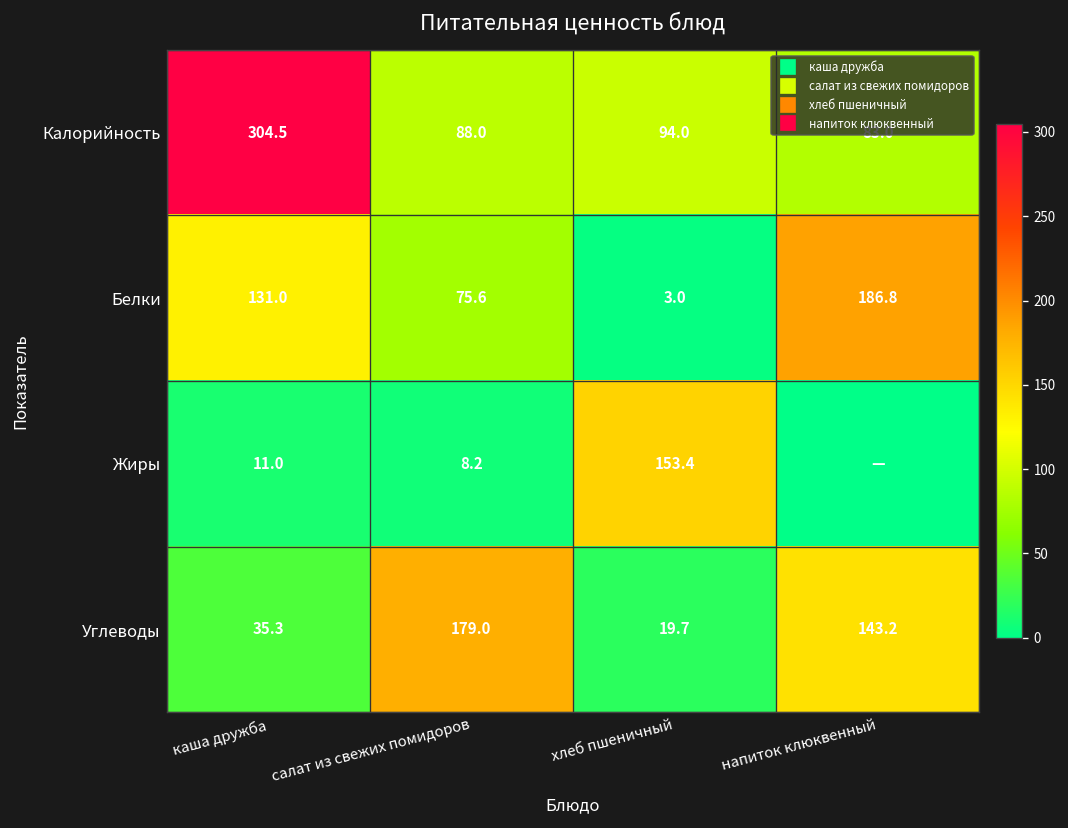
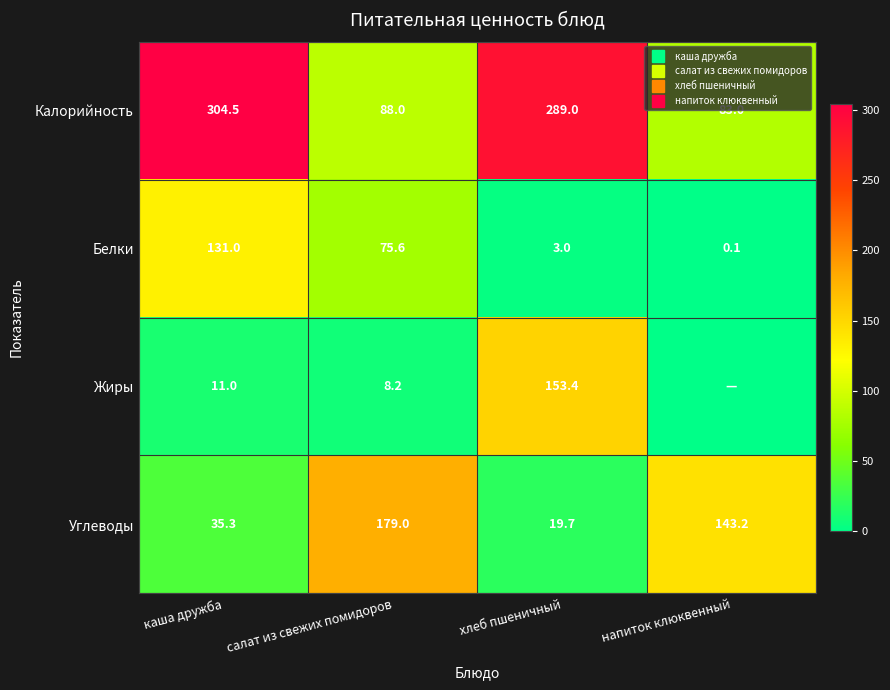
Калорийность, хлеб пшеничный: 94.0 -> 289.0
Белки, напиток клюквенный: 186.8 -> 0.1
